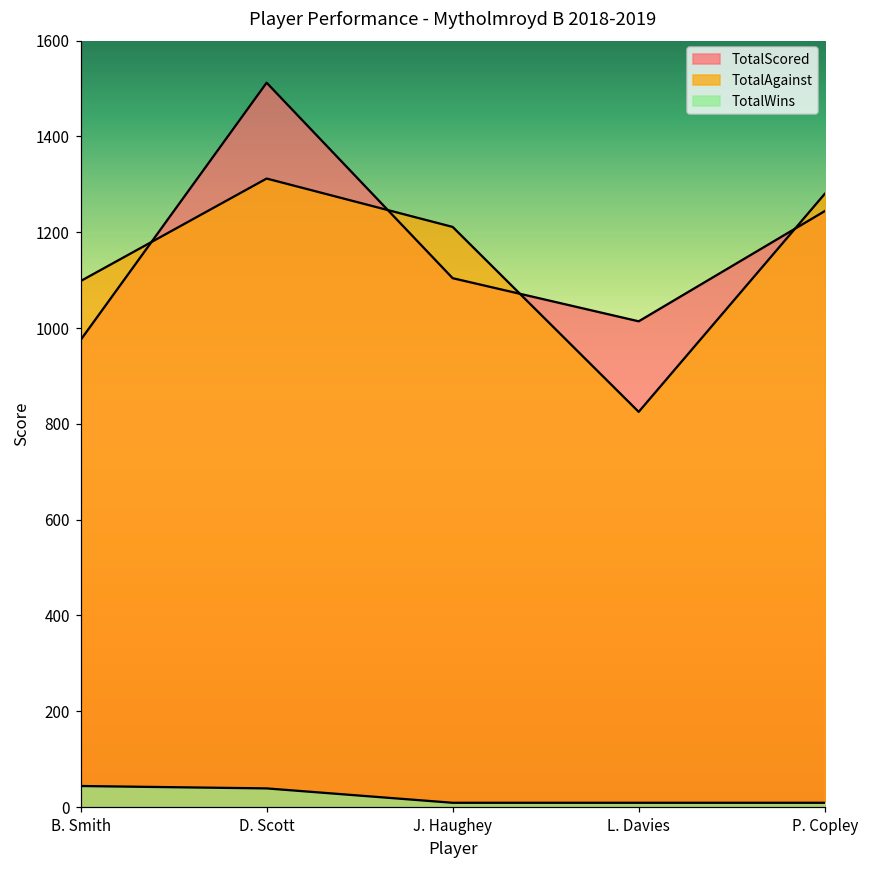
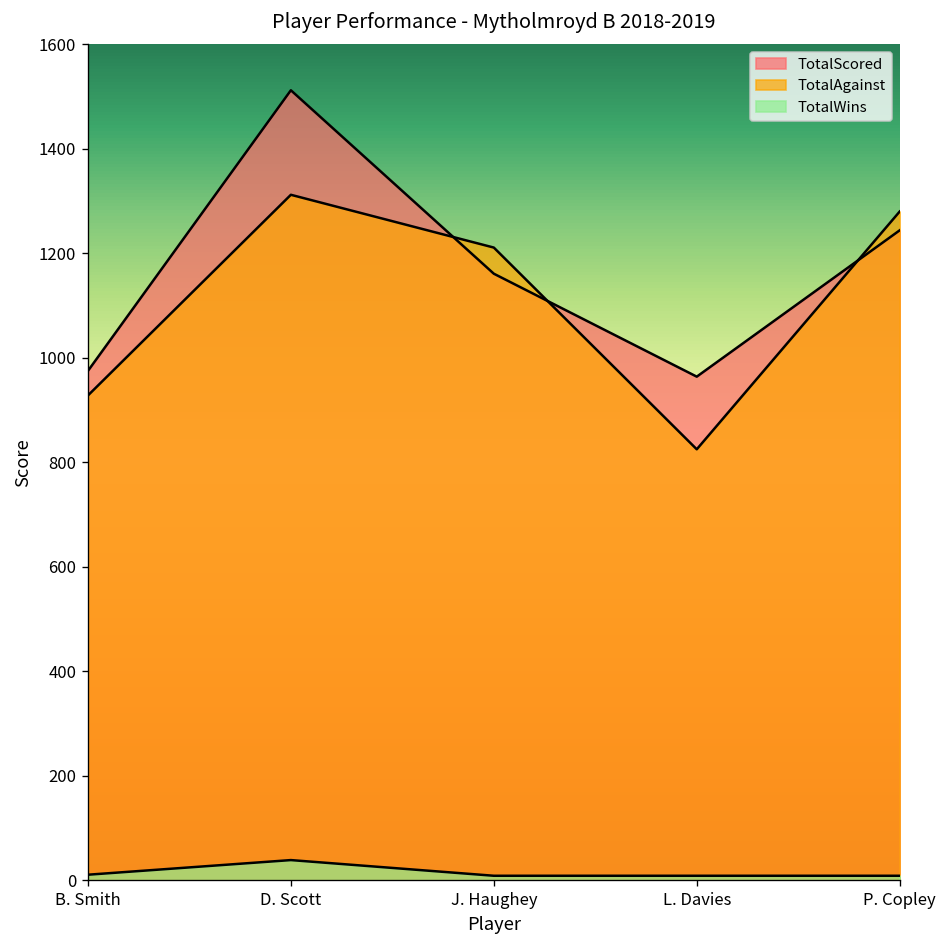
TotalAgainst, B. Smith: 1100 -> 930
TotalWins, B. Smith: 40 -> 10
TotalScored, J. Haughey: 1100 -> 1160
TotalScored, L. Davies: 1010 -> 960
